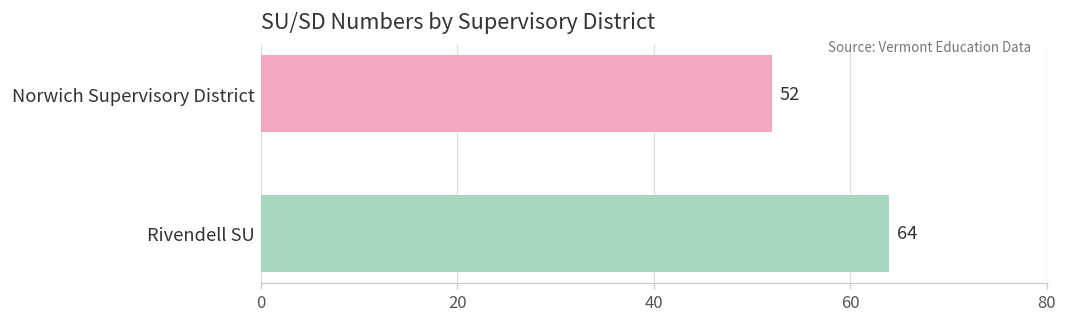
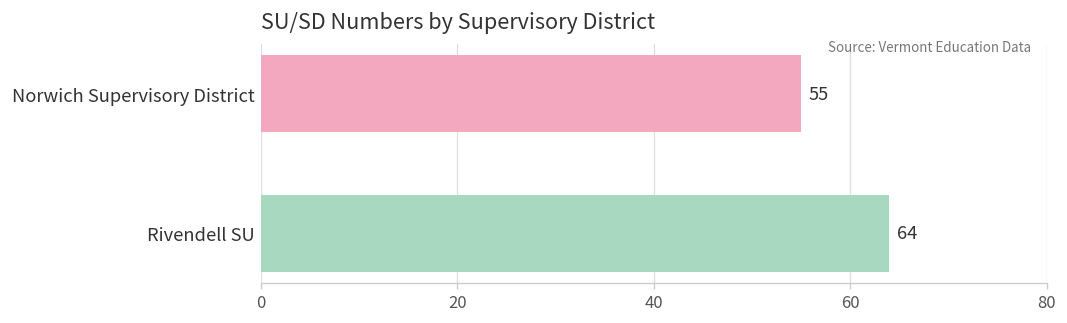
Norwich Supervisory District: 52 -> 55
